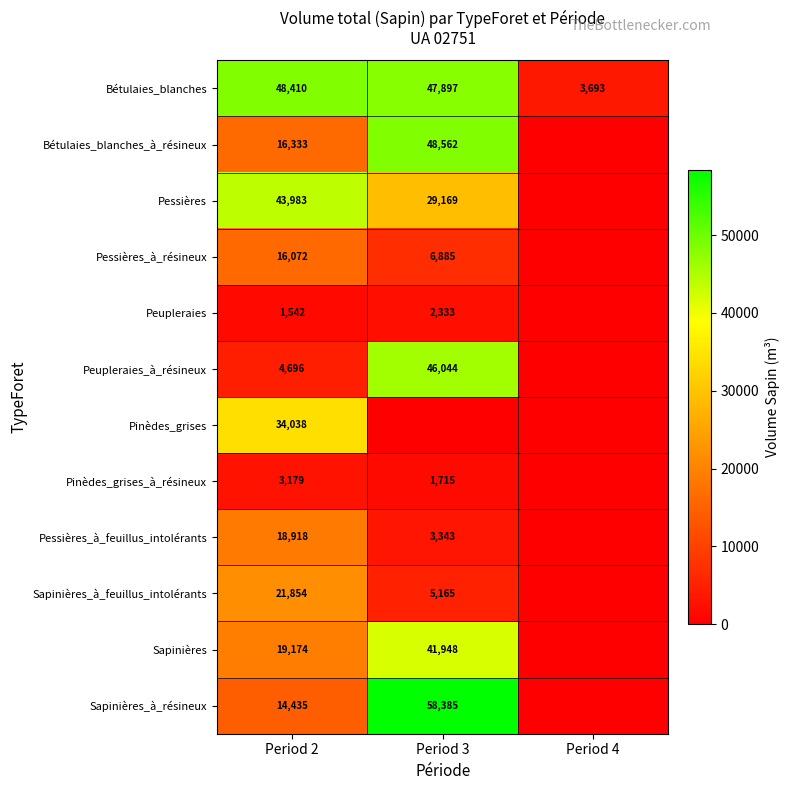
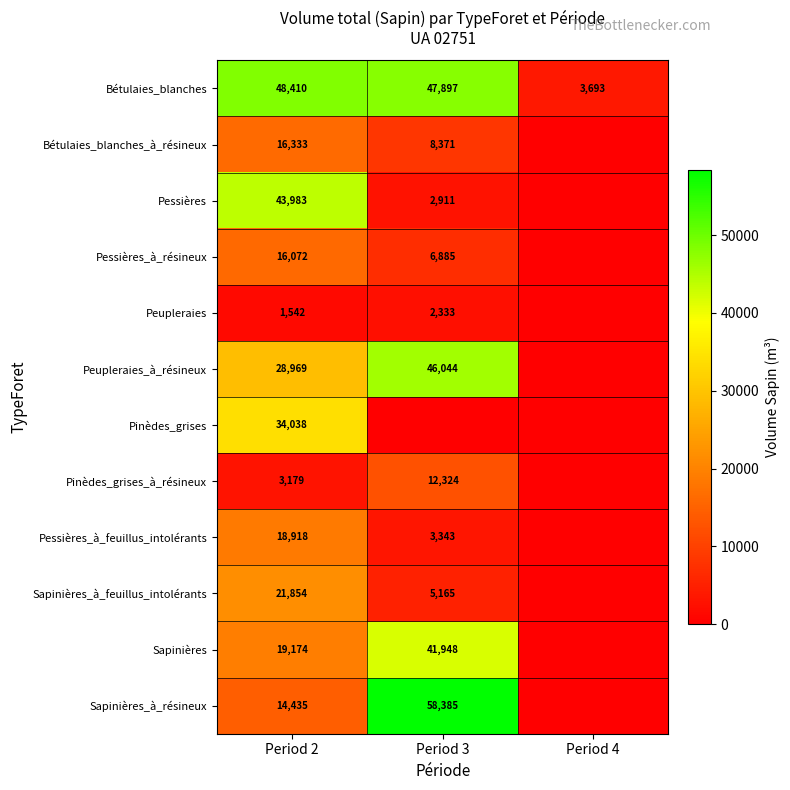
Bétulaies_blanches_à_résineux, Period 3: 48,562 -> 8,371
Pessières, Period 3: 29,169 -> 2,911
Peupleraies_à_résineux, Period 2: 4,696 -> 28,969
Pinèdes_grises_à_résineux, Period 3: 1,715 -> 12,324
